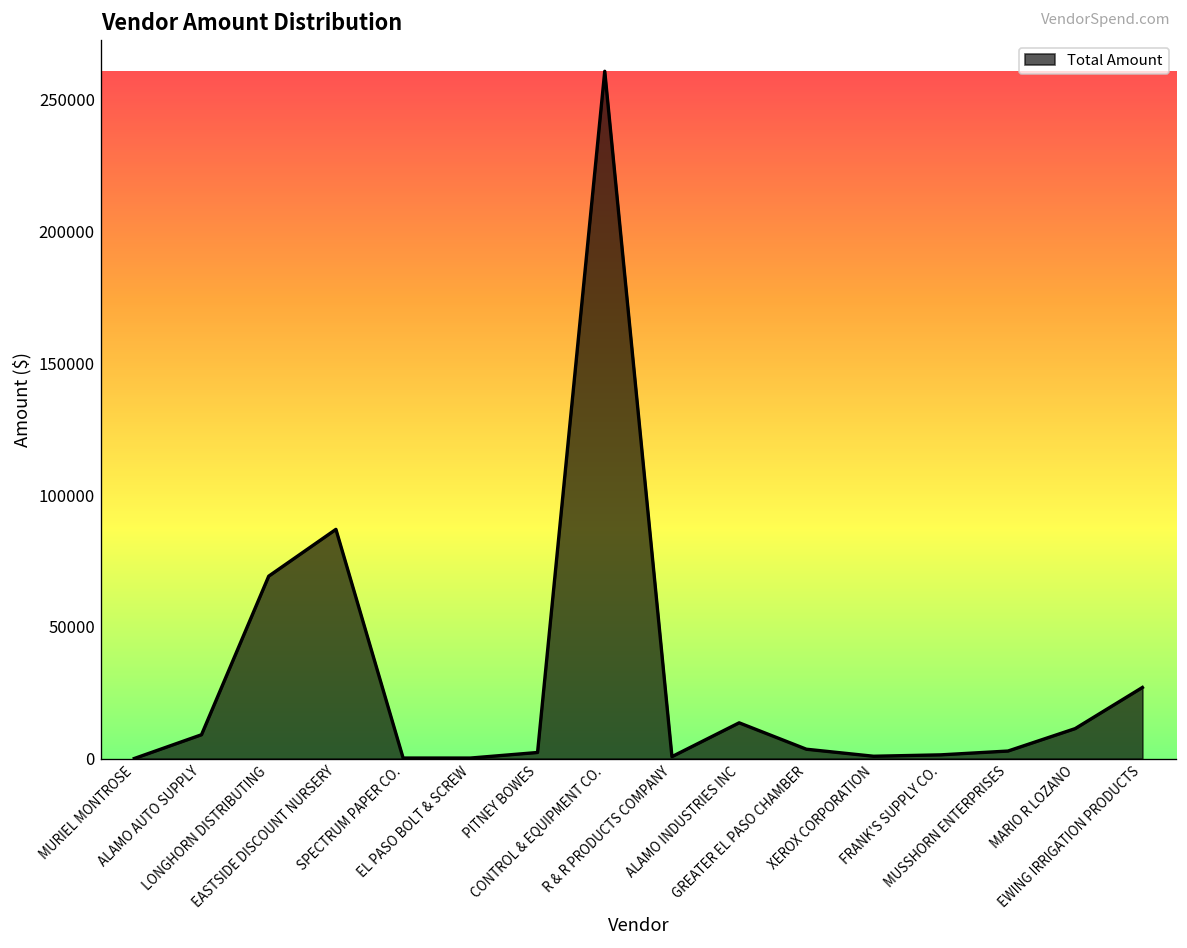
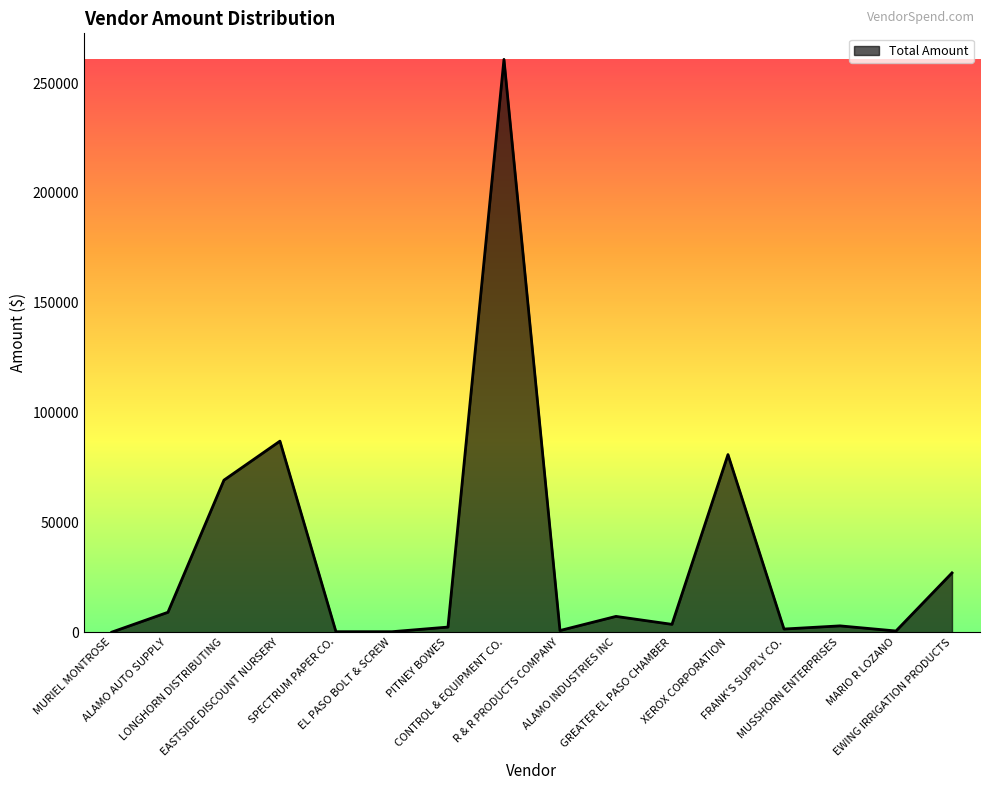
ALAMO INDUSTRIES INC: 14000 -> 7000
XEROX CORPORATION: 1000 -> 81000
MARIO R LOZANO: 11000 -> 1000
